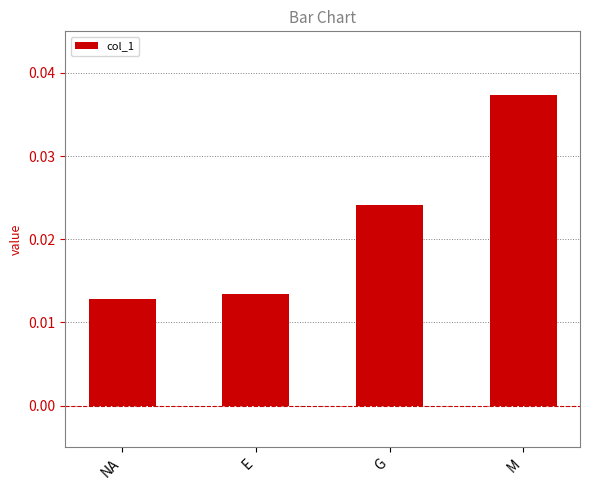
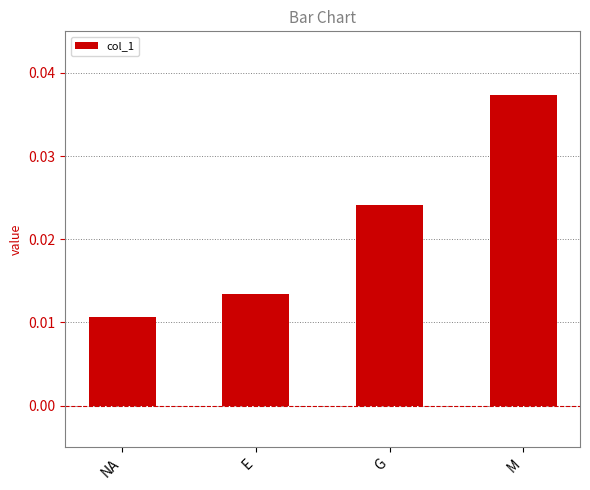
NA: 0.013 -> 0.011
